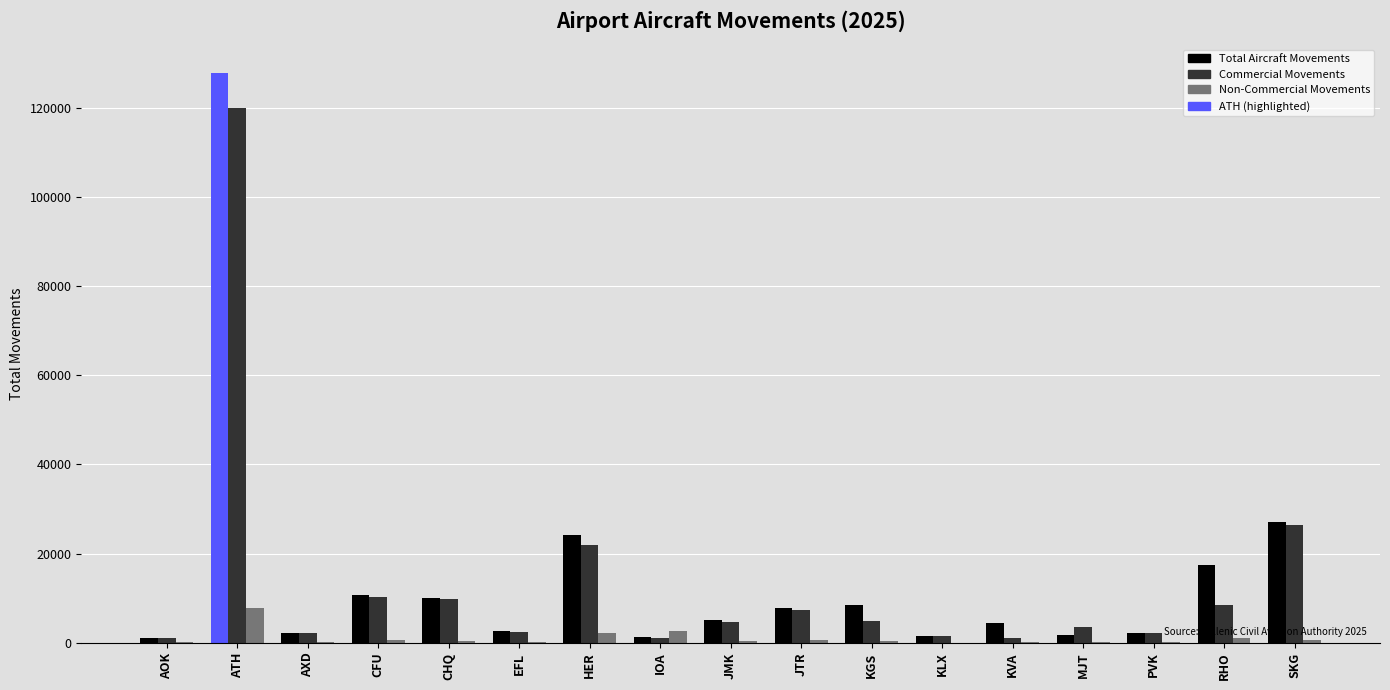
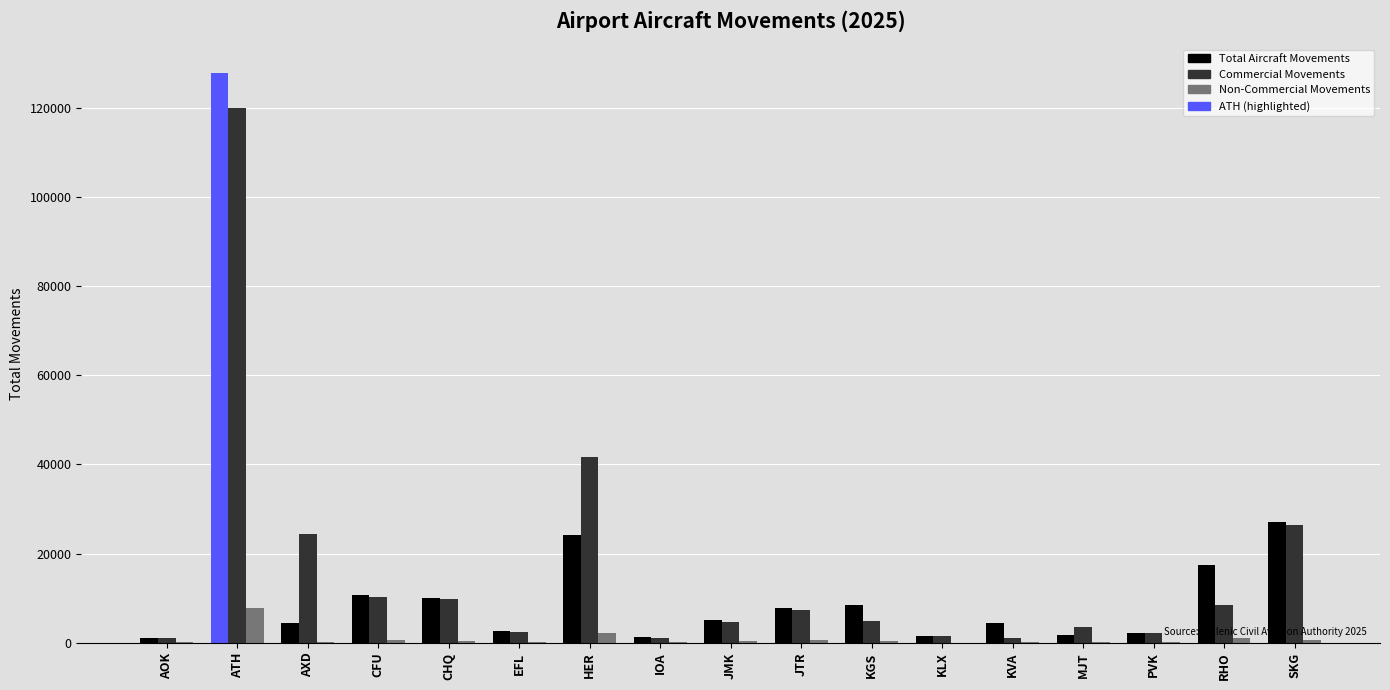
Total Aircraft Movements, AXD: 2000 -> 4000
Commercial Movements, AXD: 2000 -> 24000
Commercial Movements, HER: 22000 -> 42000
Non-Commercial Movements, IOA: 3000 -> 0
